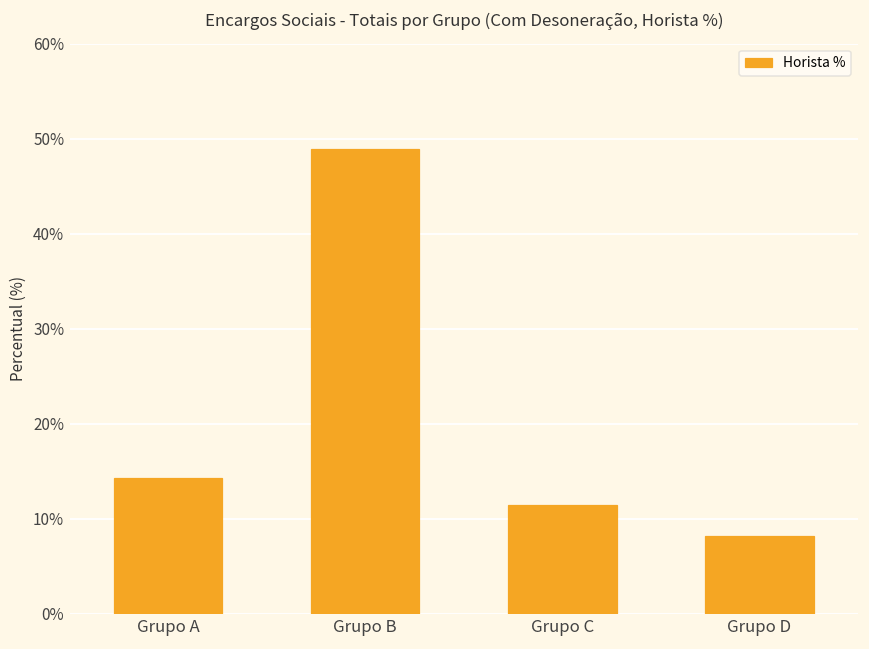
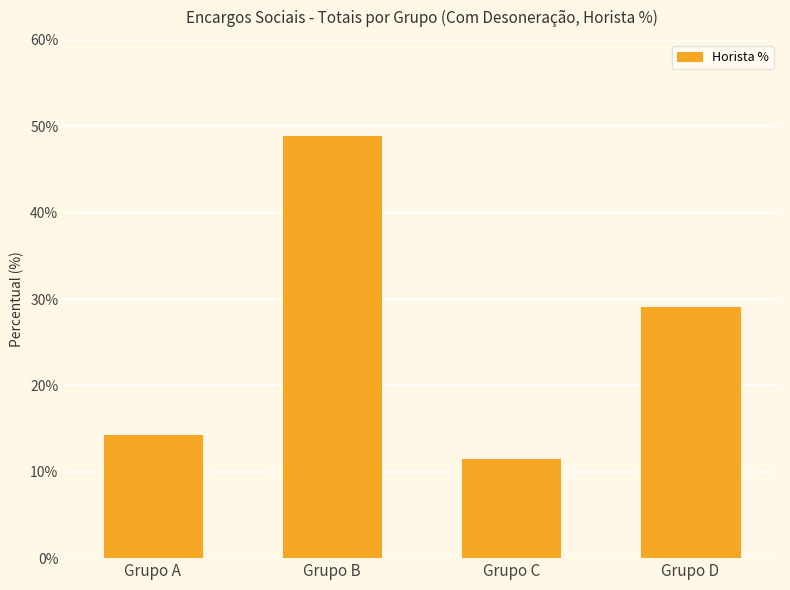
Grupo D: 8% -> 29%
